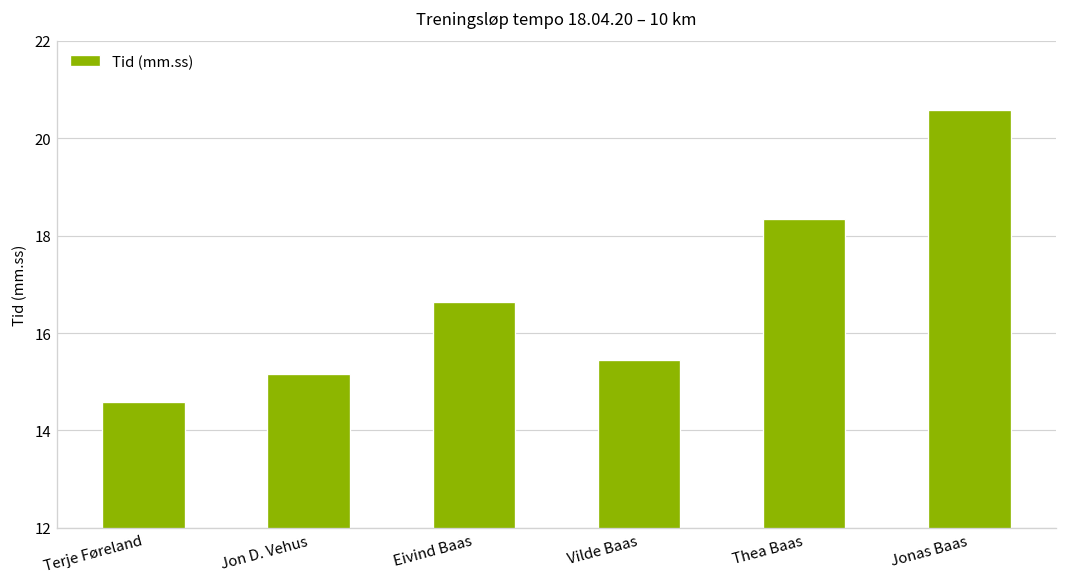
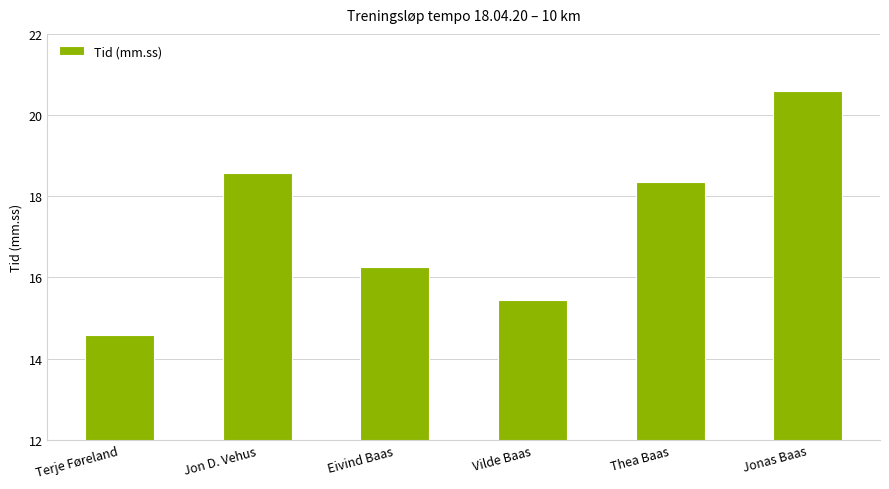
Jon D. Vehus: 15.2 -> 18.6
Eivind Baas: 16.6 -> 16.3
